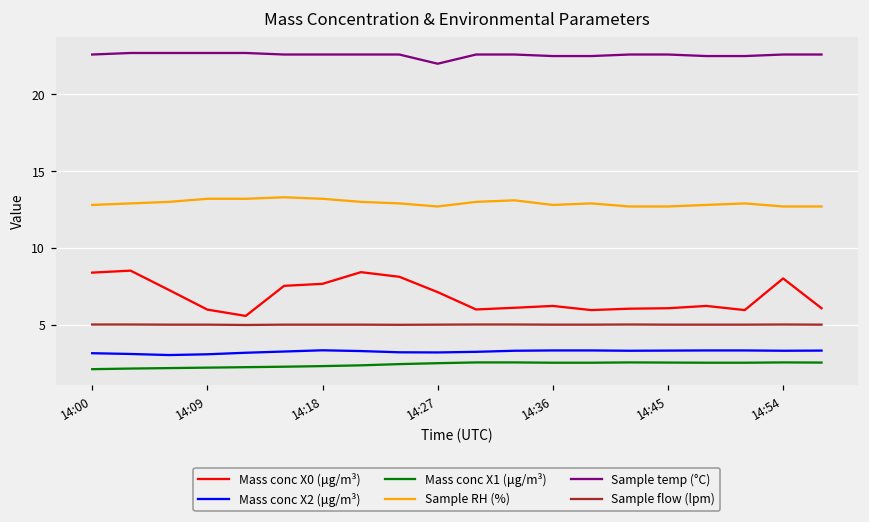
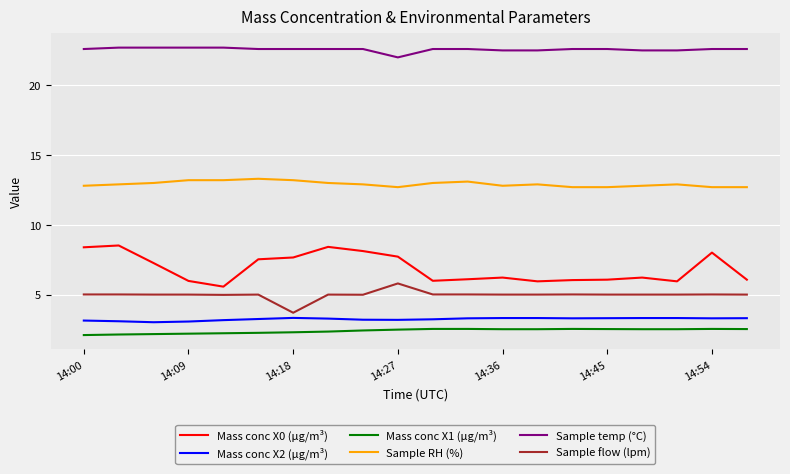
Sample flow (lpm), 14:18: 5.0 -> 3.7
Mass conc X0 (μg/m³), 14:27: 7.1 -> 7.7
Sample flow (lpm), 14:27: 5.0 -> 5.8
